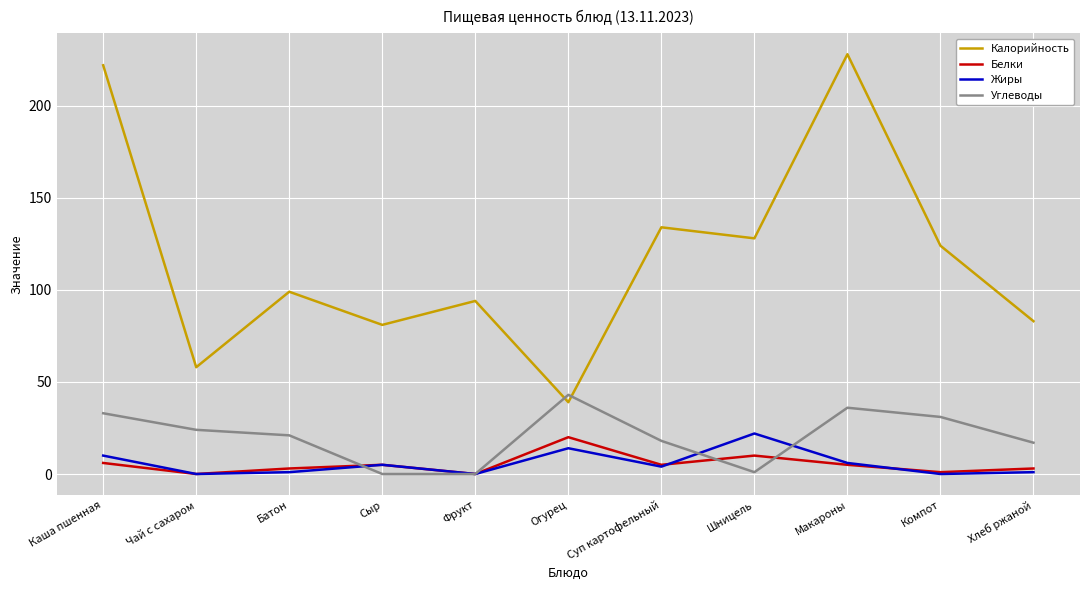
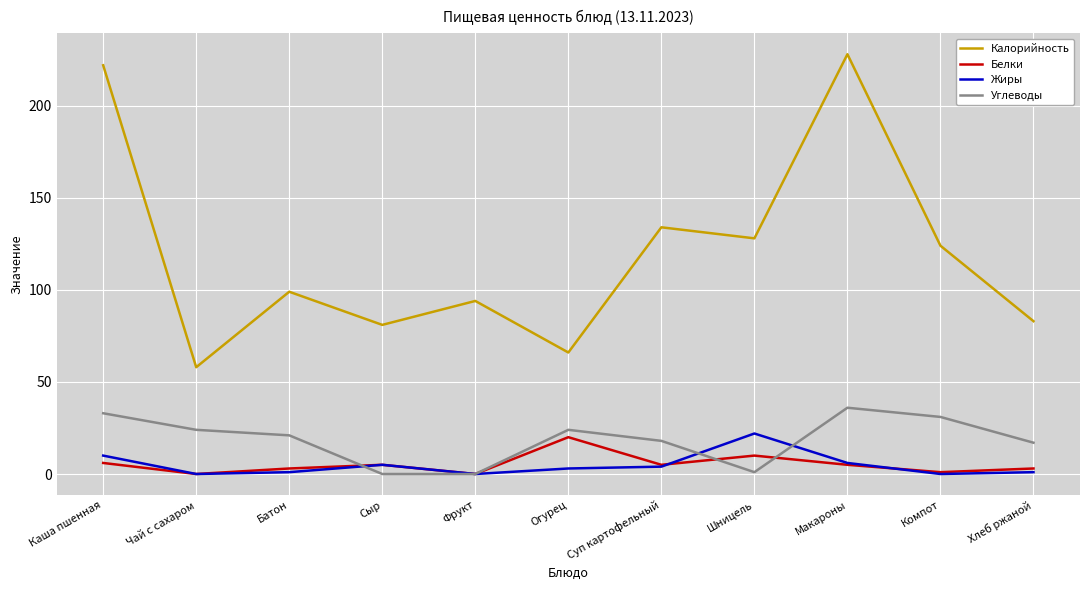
Калорийность, Огурец: 39 -> 66
Жиры, Огурец: 14 -> 3
Углеводы, Огурец: 43 -> 24
